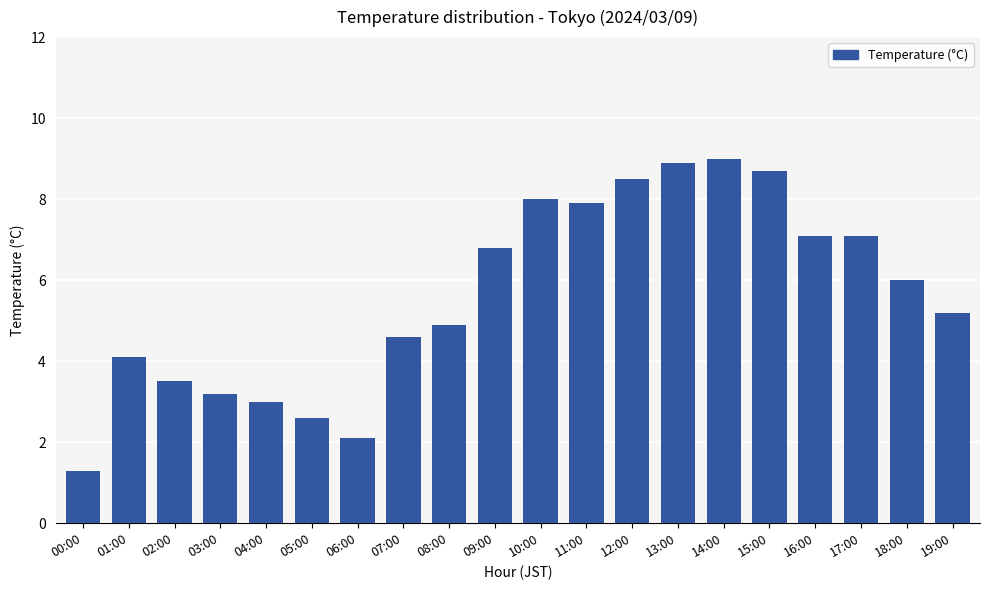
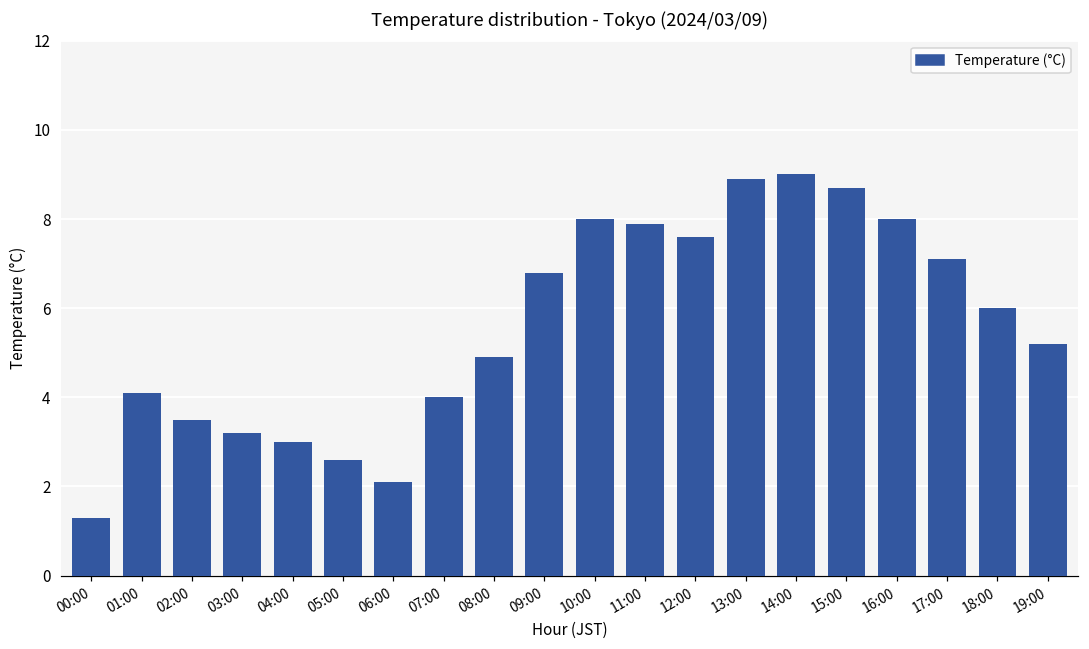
07:00: 4.6 -> 4.0
12:00: 8.5 -> 7.6
16:00: 7.1 -> 8.0
